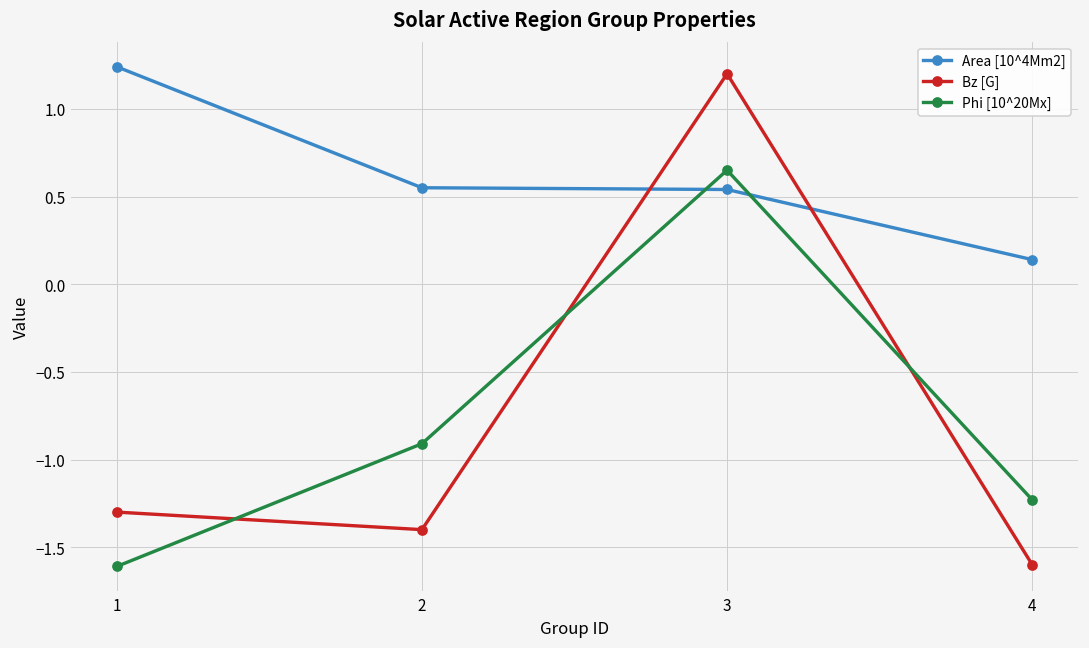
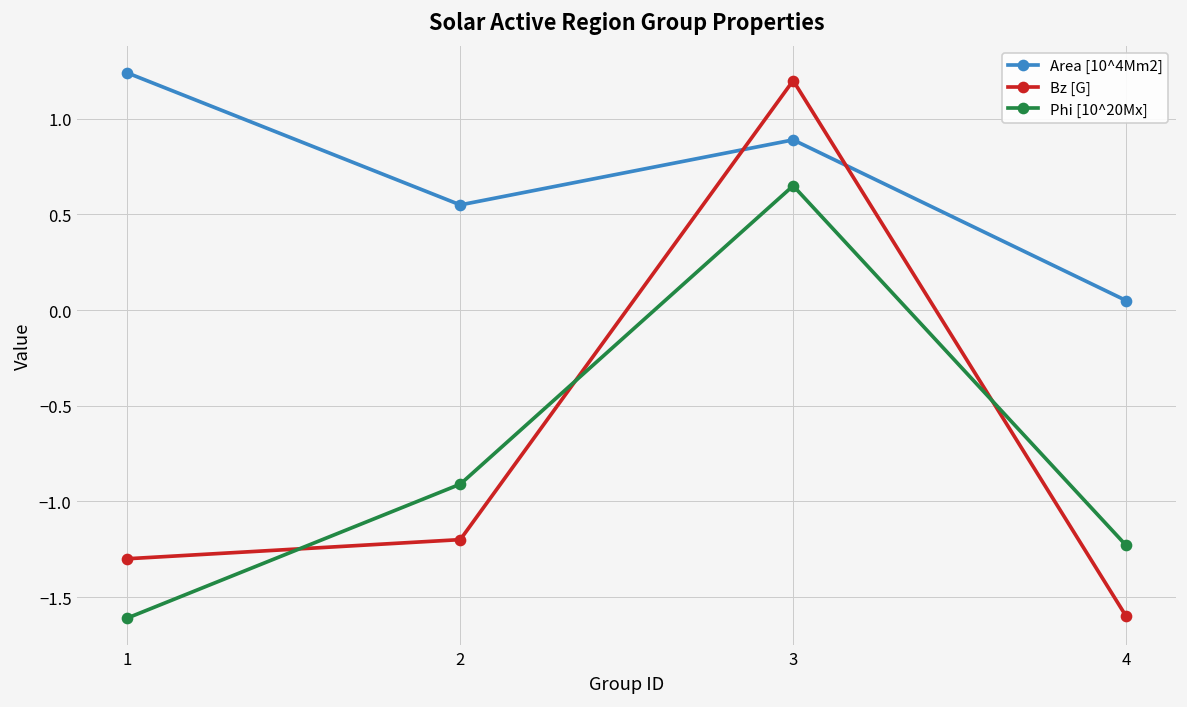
Bz [G], 2: -1.4 -> -1.2
Area [10^4Mm2], 3: 0.54 -> 0.89
Area [10^4Mm2], 4: 0.14 -> 0.05
